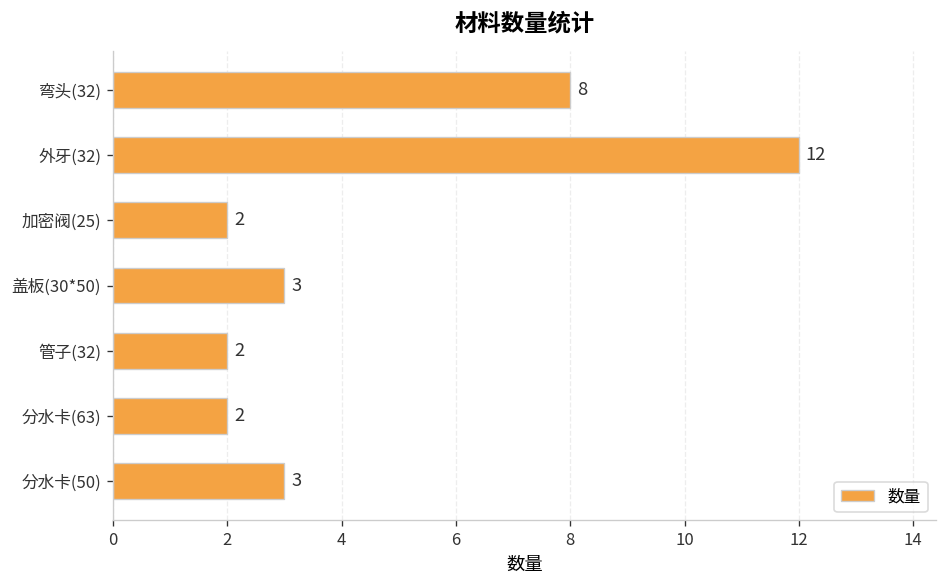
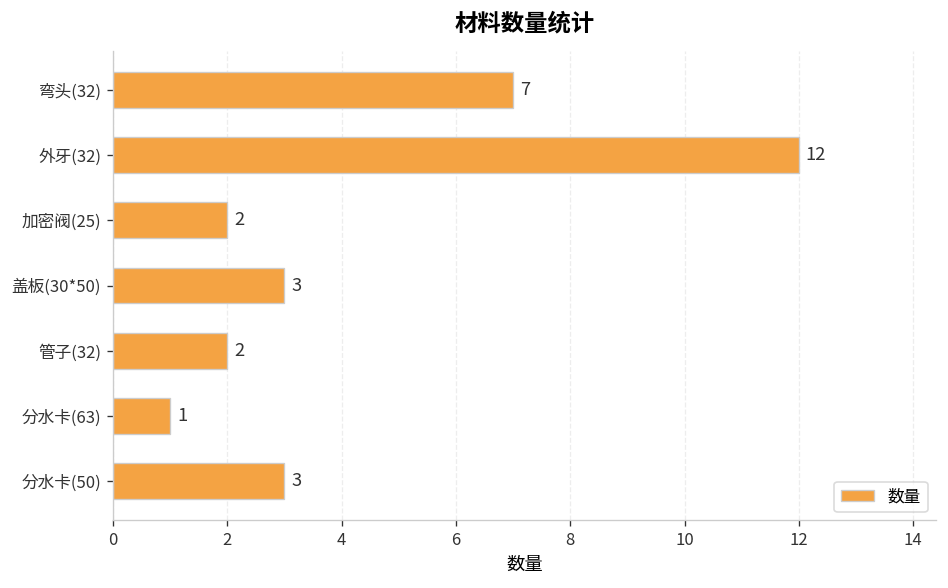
弯头(32): 8 -> 7
分水卡(63): 2 -> 1
